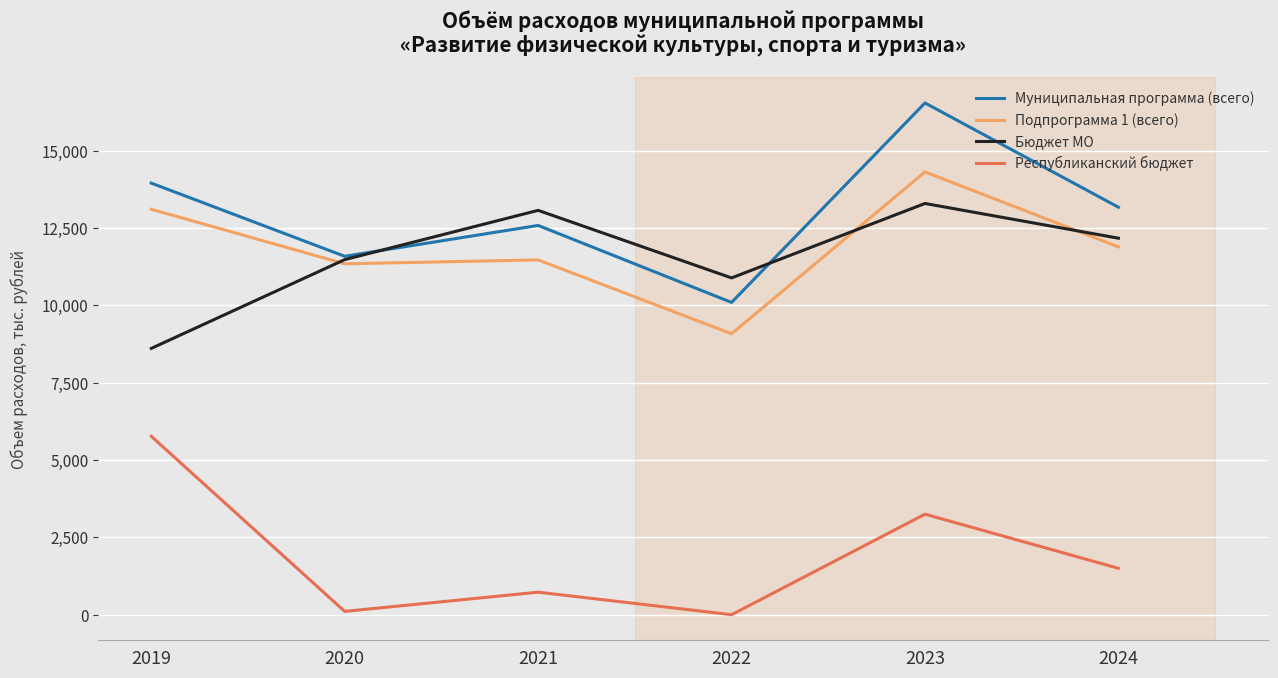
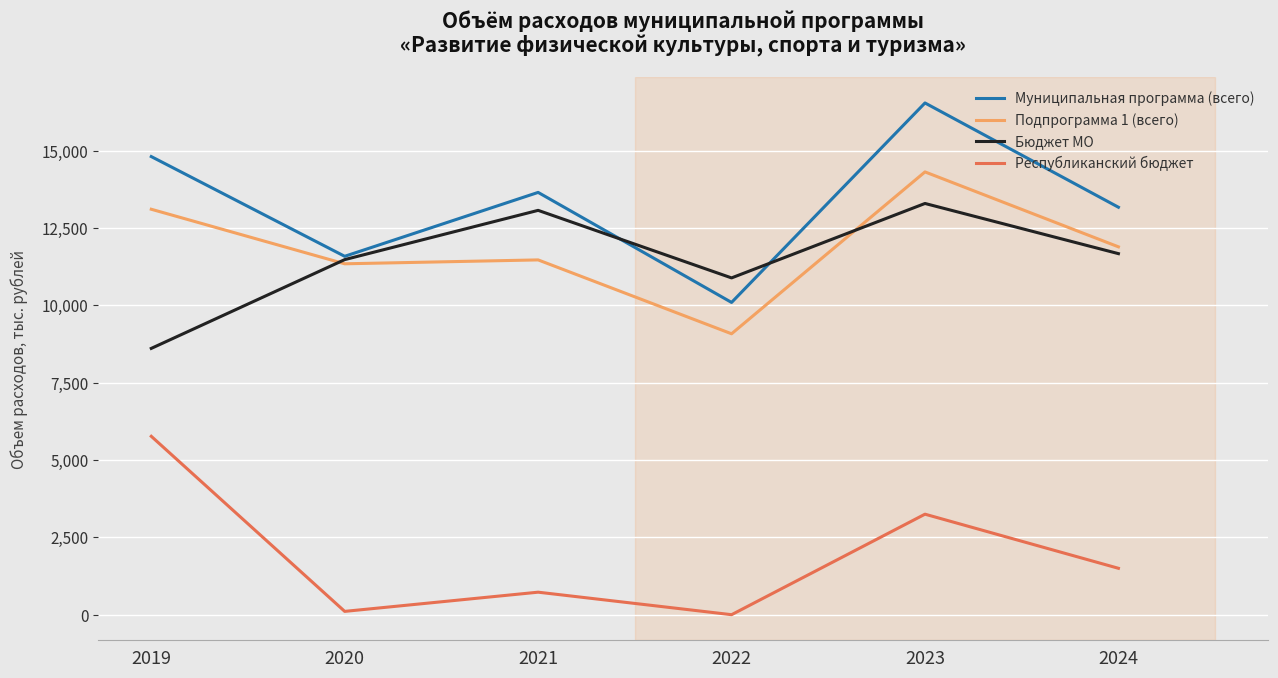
Муниципальная программа (всего), 2019: 14,000 -> 14,800
Муниципальная программа (всего), 2021: 12,600 -> 13,700
Бюджет МО, 2024: 12,200 -> 11,700
